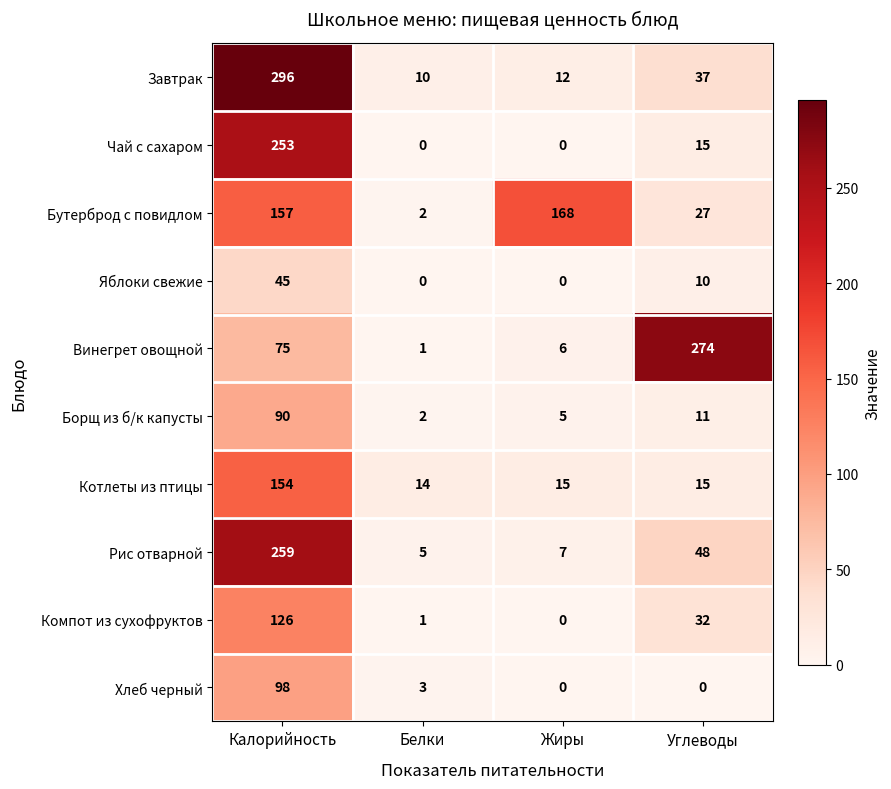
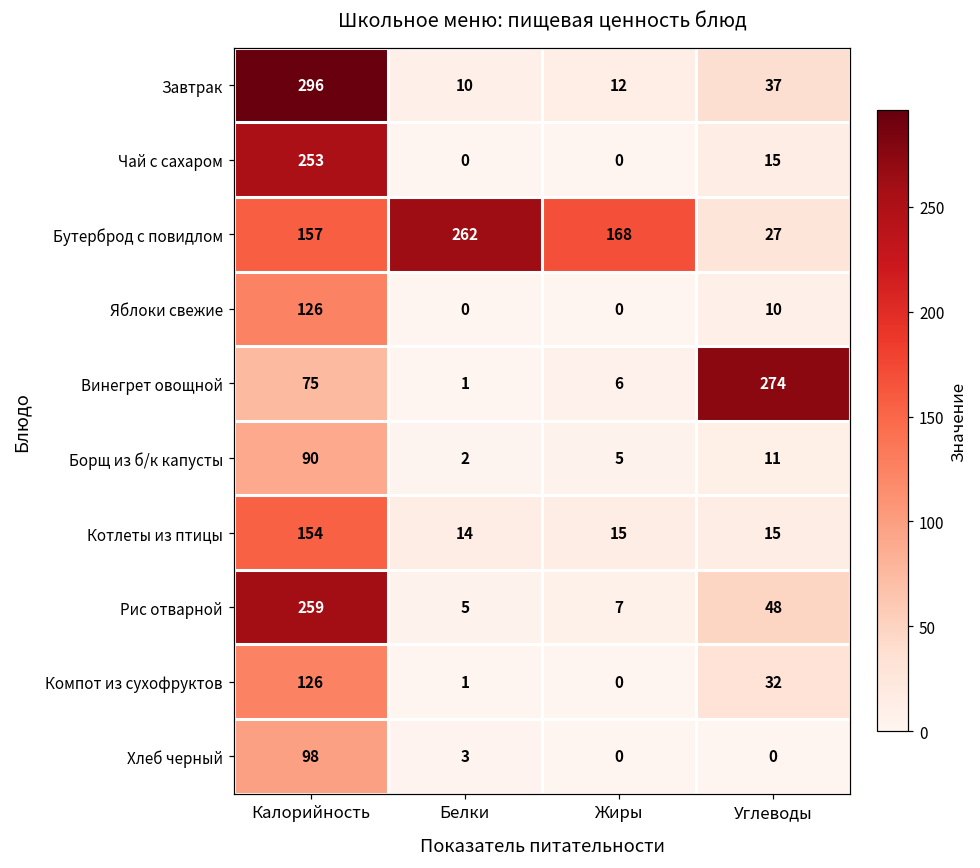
Бутерброд с повидлом, Белки: 2 -> 262
Яблоки свежие, Калорийность: 45 -> 126
